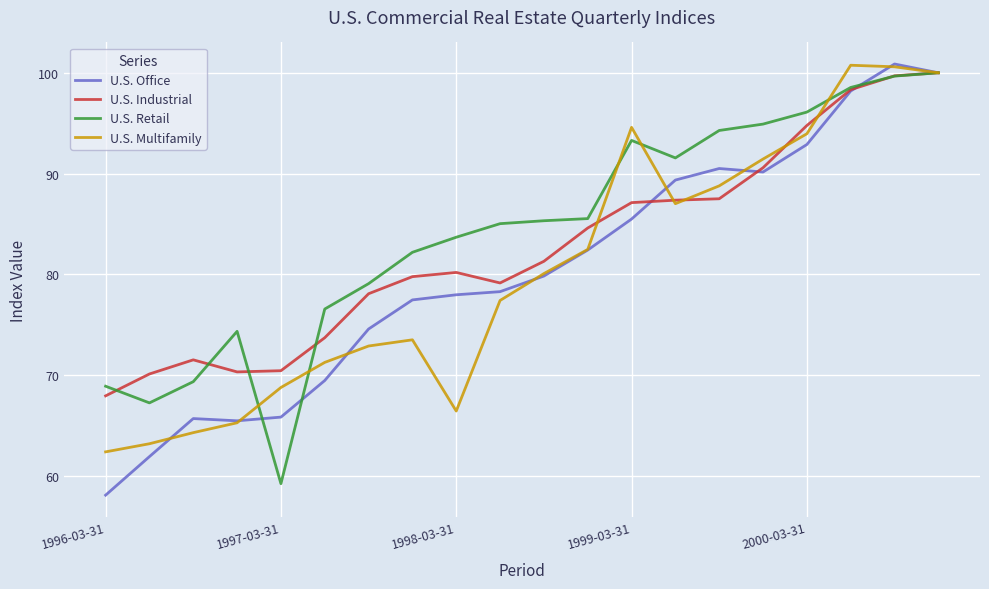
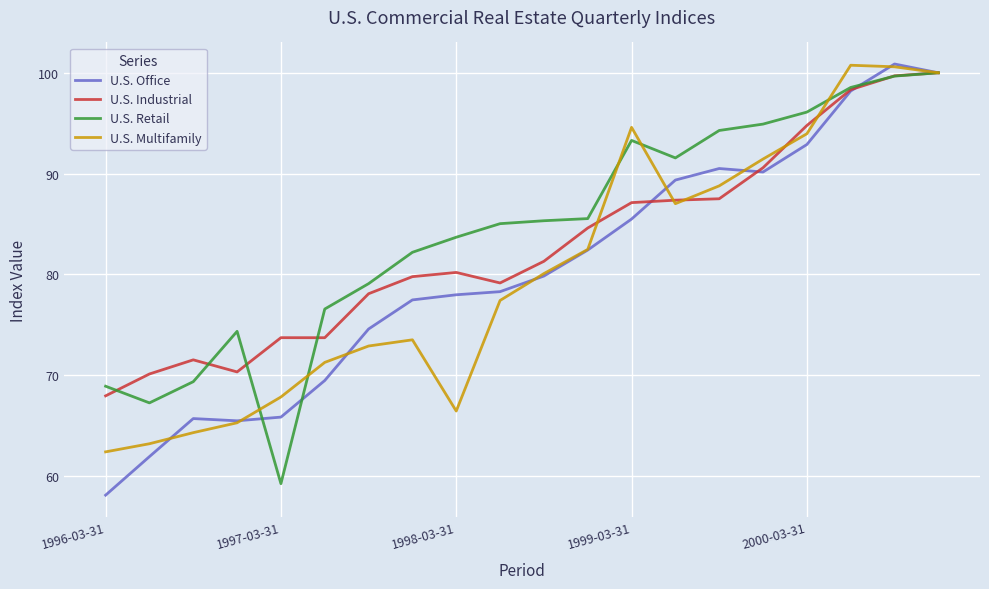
U.S. Industrial, 1997-03-31: 70.5 -> 73.7
U.S. Multifamily, 1997-03-31: 68.8 -> 67.9
